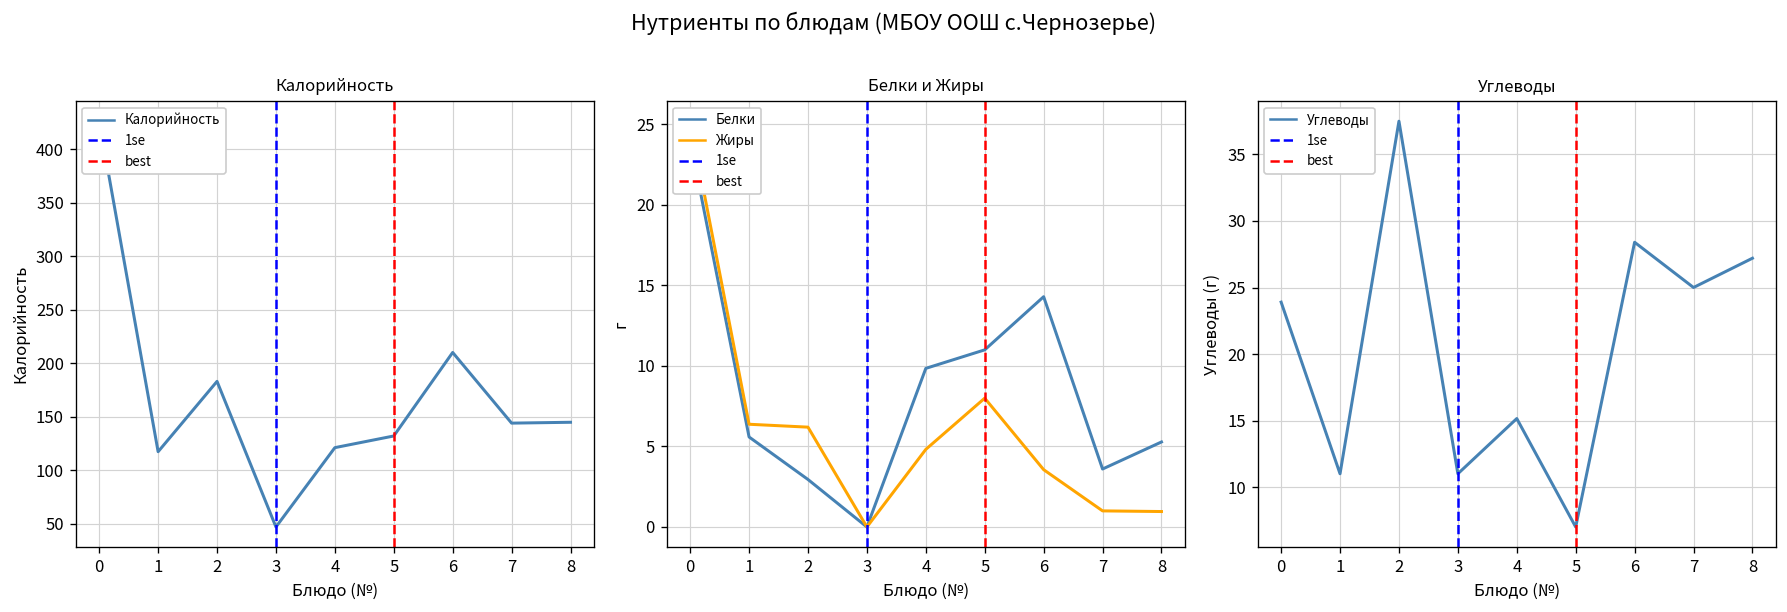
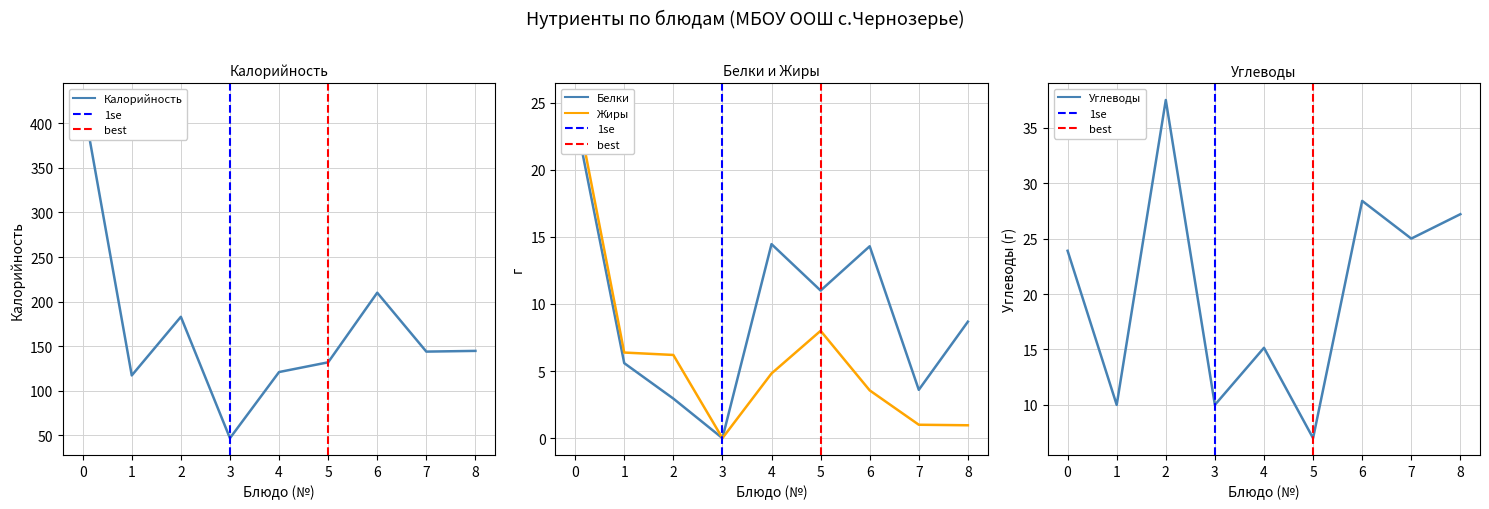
Белки и Жиры, Белки, 4: 9.9 -> 14.5
Белки и Жиры, Белки, 8: 5.3 -> 8.7
Углеводы, 1: 11 -> 10
Углеводы, 3: 11 -> 10
